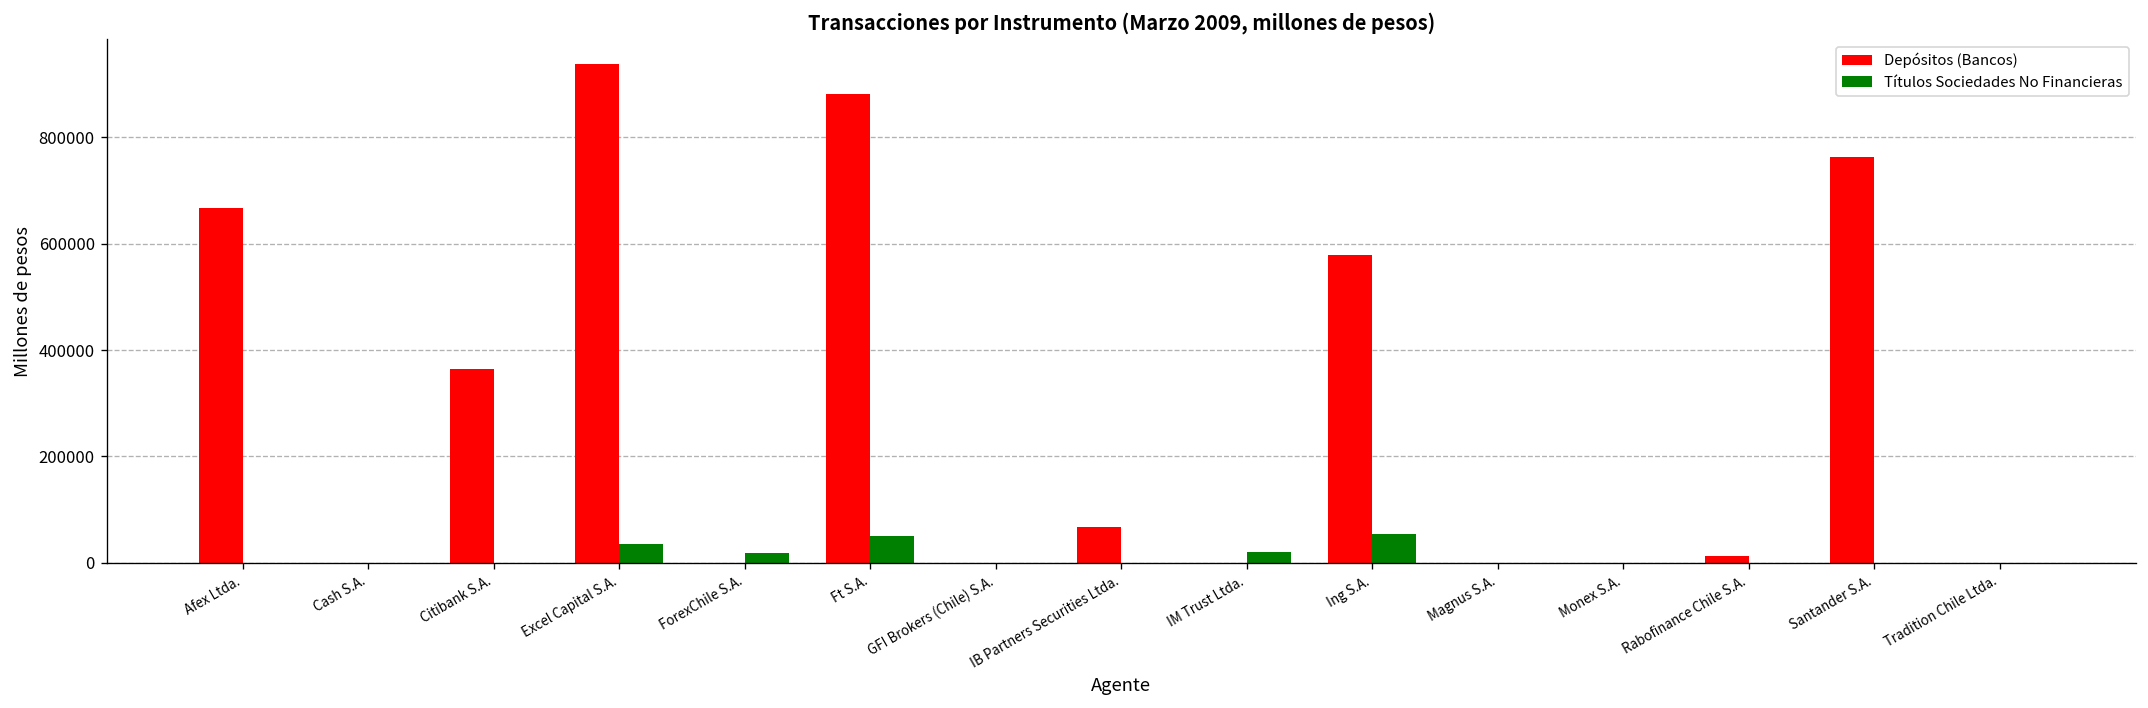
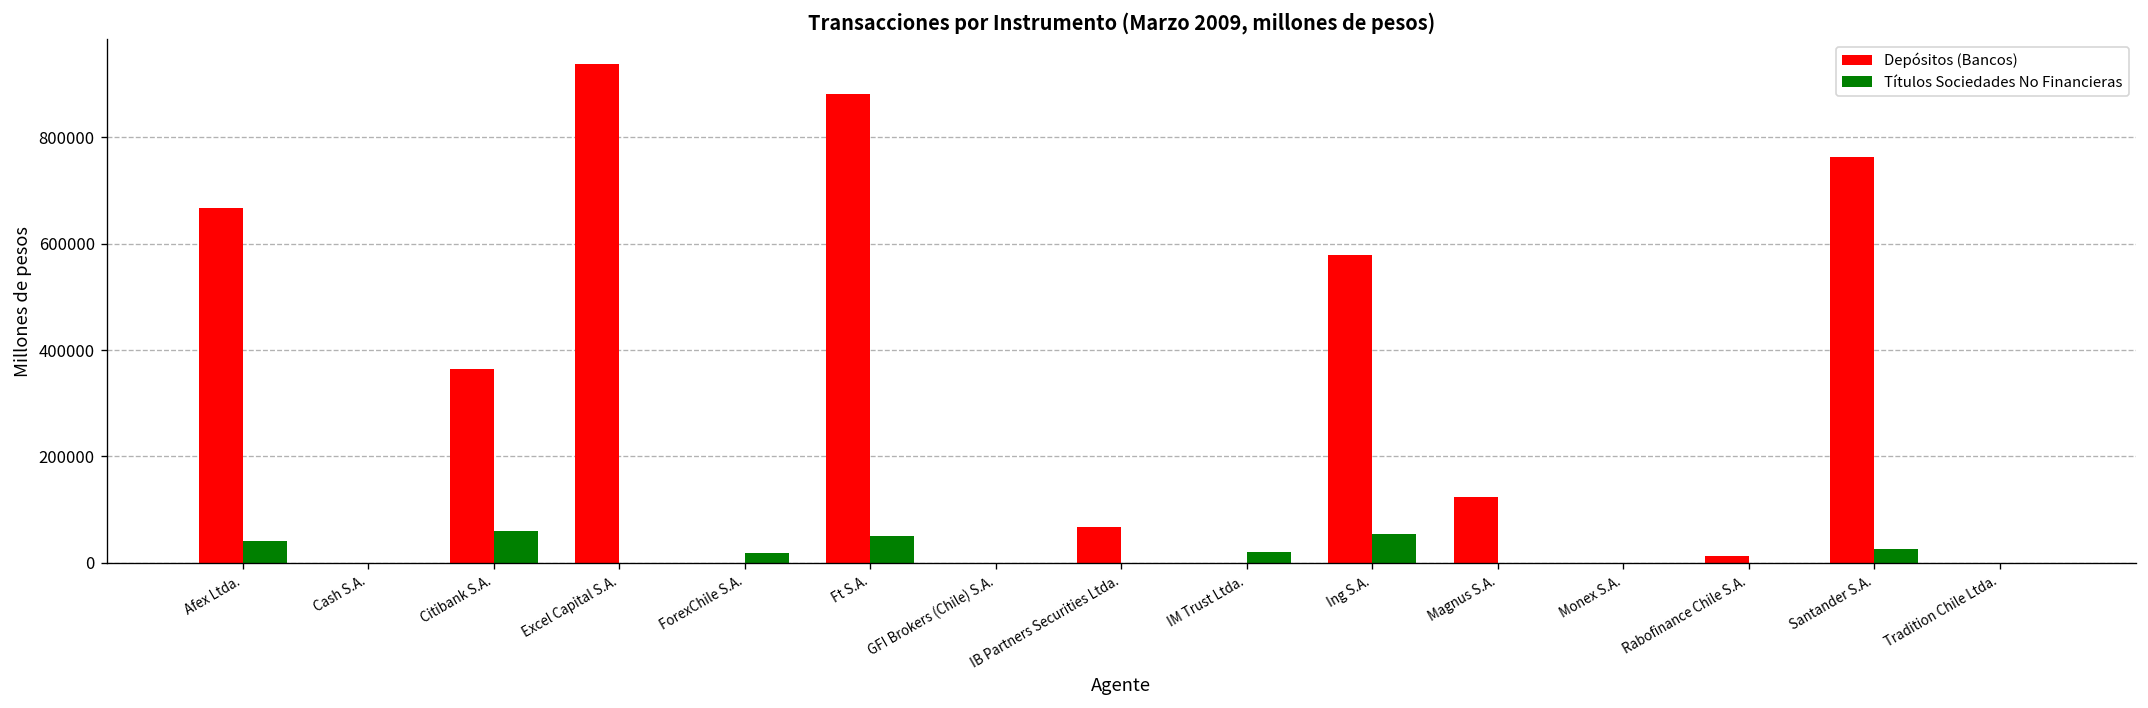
Títulos Sociedades No Financieras, Afex Ltda.: 0 -> 40000
Títulos Sociedades No Financieras, Citibank S.A.: 0 -> 60000
Títulos Sociedades No Financieras, Excel Capital S.A.: 40000 -> 0
Depósitos (Bancos), Magnus S.A.: 0 -> 120000
Títulos Sociedades No Financieras, Santander S.A.: 0 -> 30000
